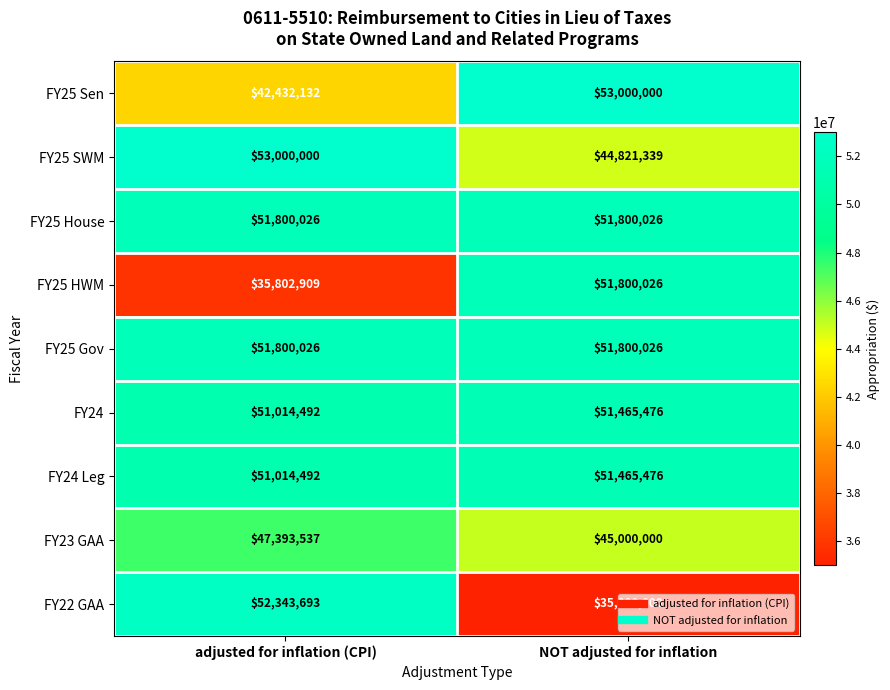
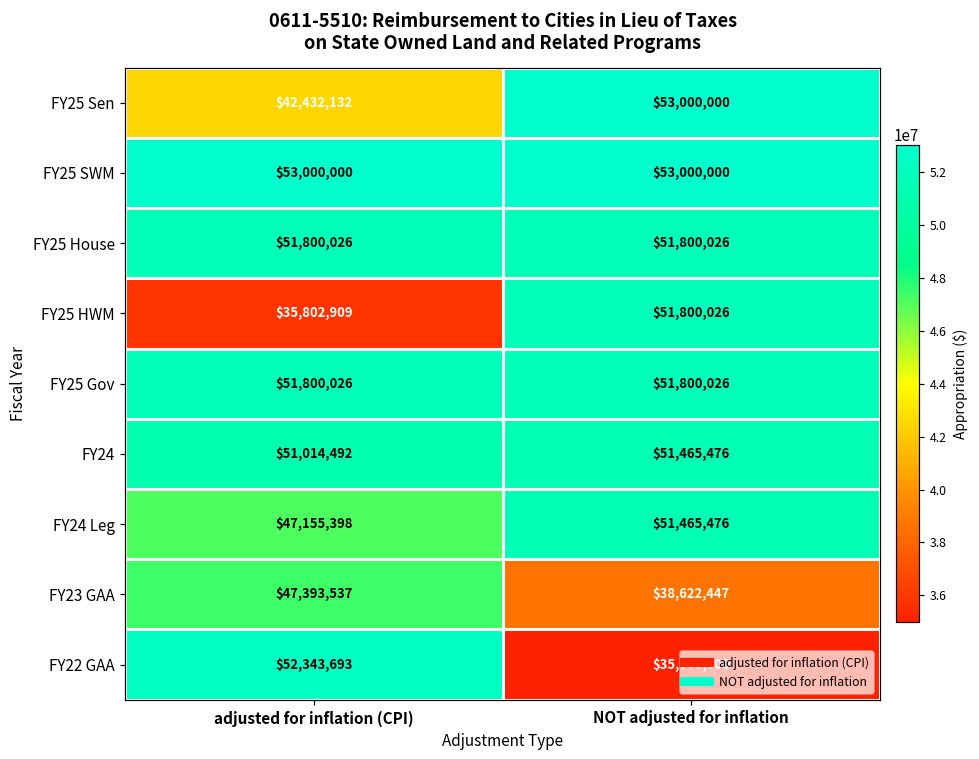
FY25 SWM, NOT adjusted for inflation: $44,821,339 -> $53,000,000
FY24 Leg, adjusted for inflation (CPI): $51,014,492 -> $47,155,398
FY23 GAA, NOT adjusted for inflation: $45,000,000 -> $38,622,447
